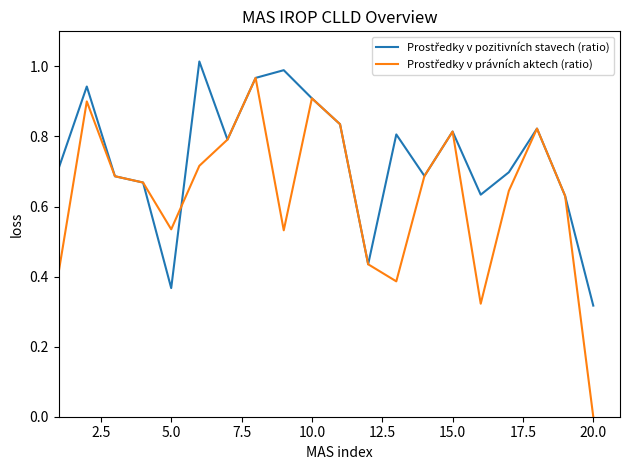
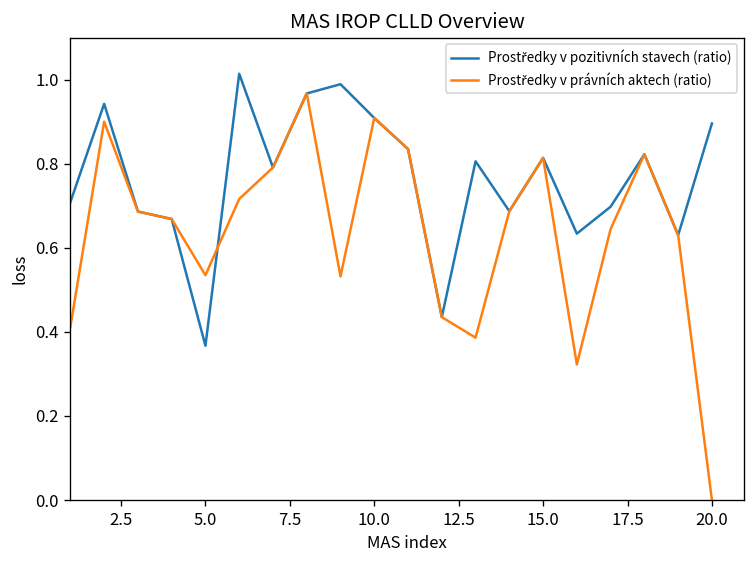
Prostředky v pozitivních stavech (ratio), 20.0: 0.32 -> 0.90
